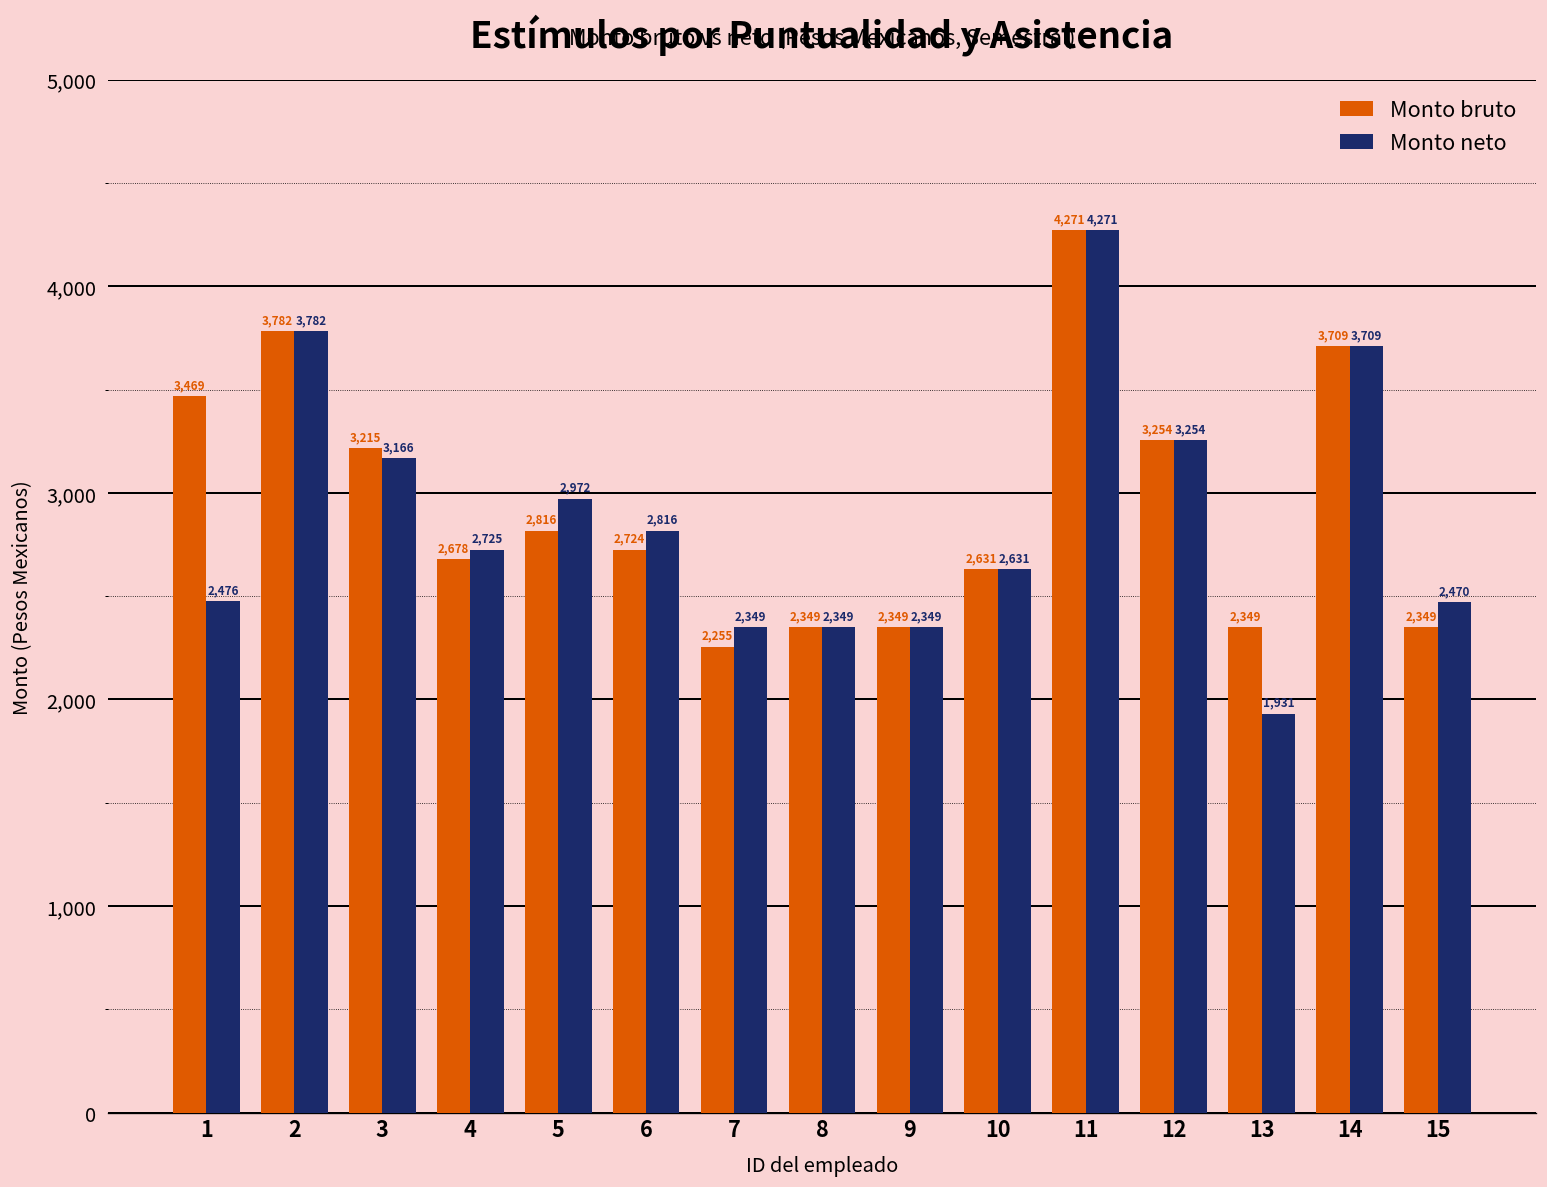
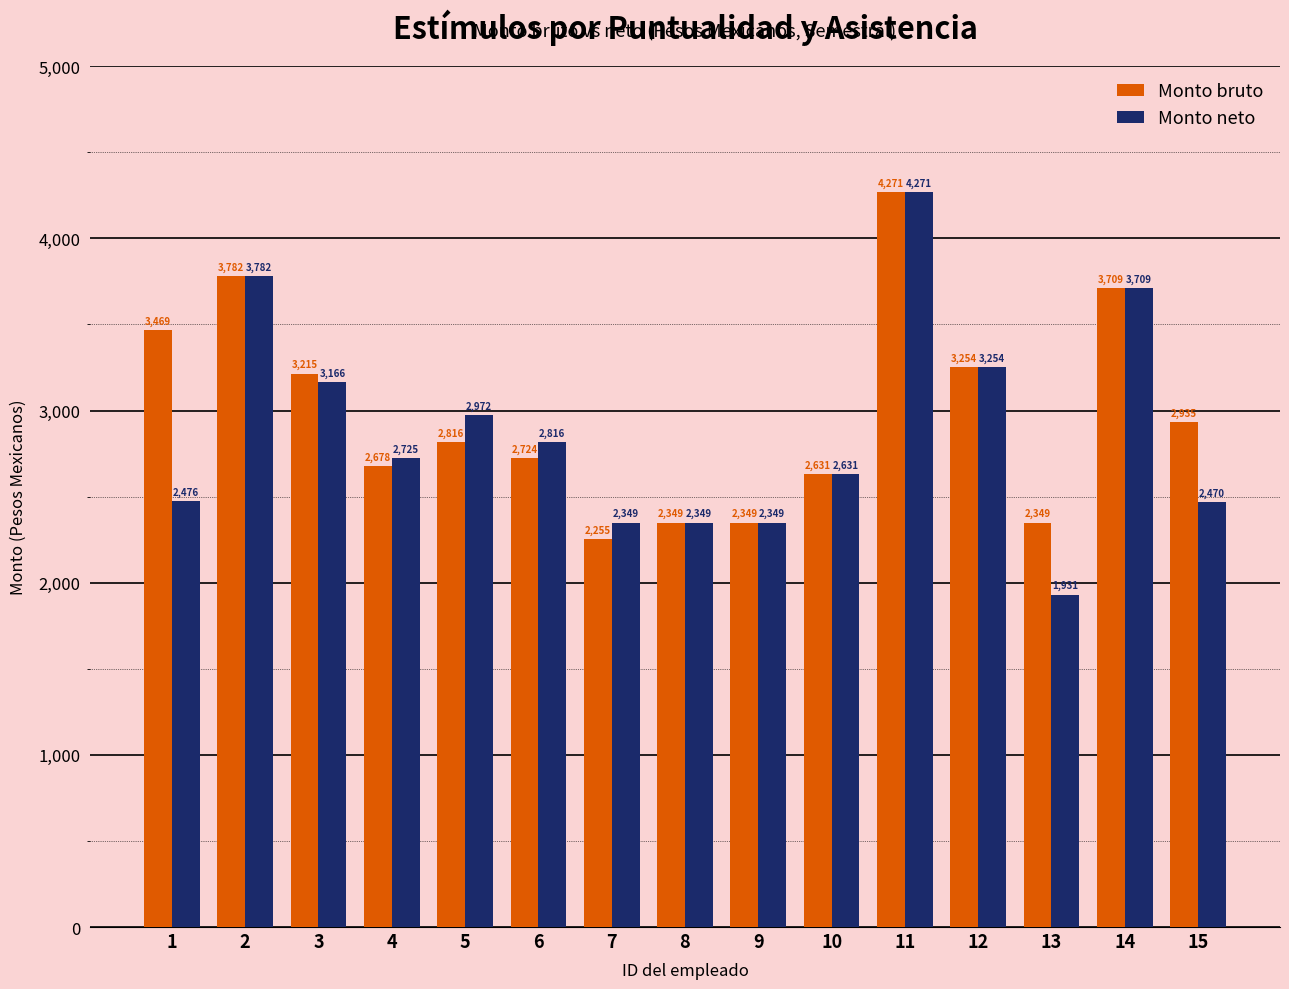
Monto bruto, 15: 2,349 -> 2,935
